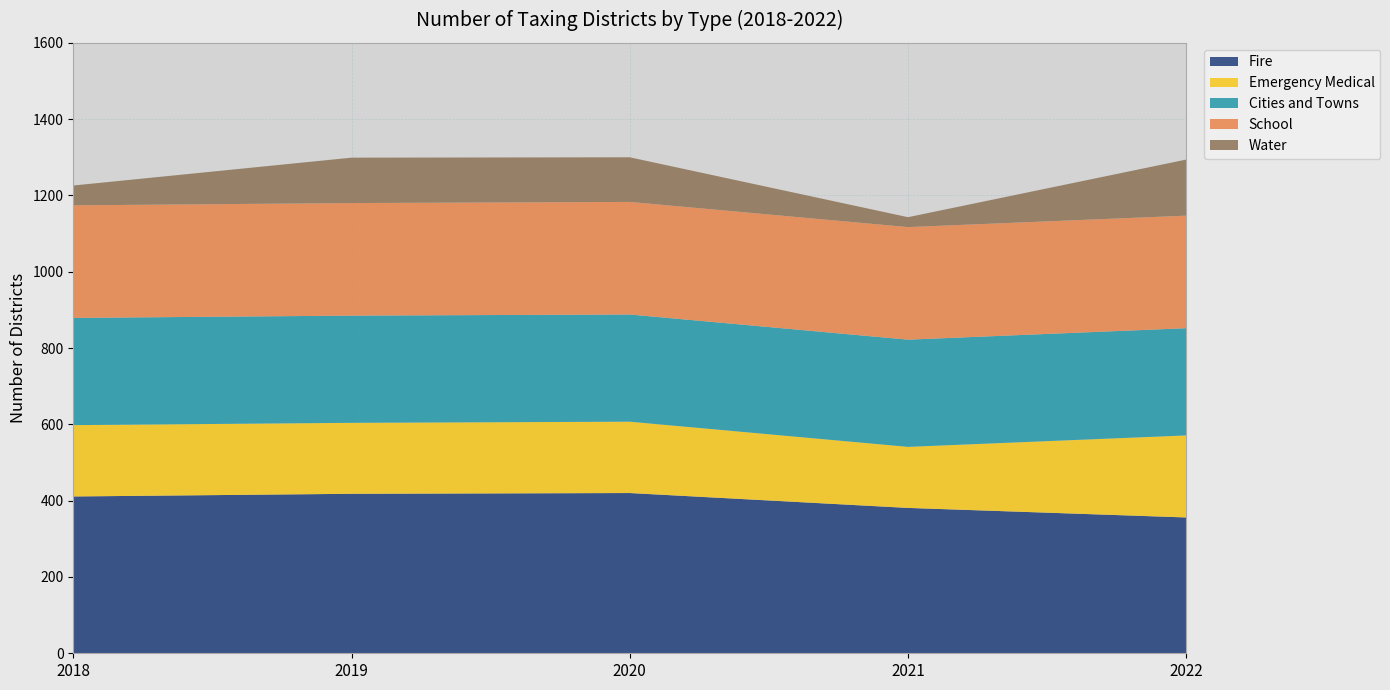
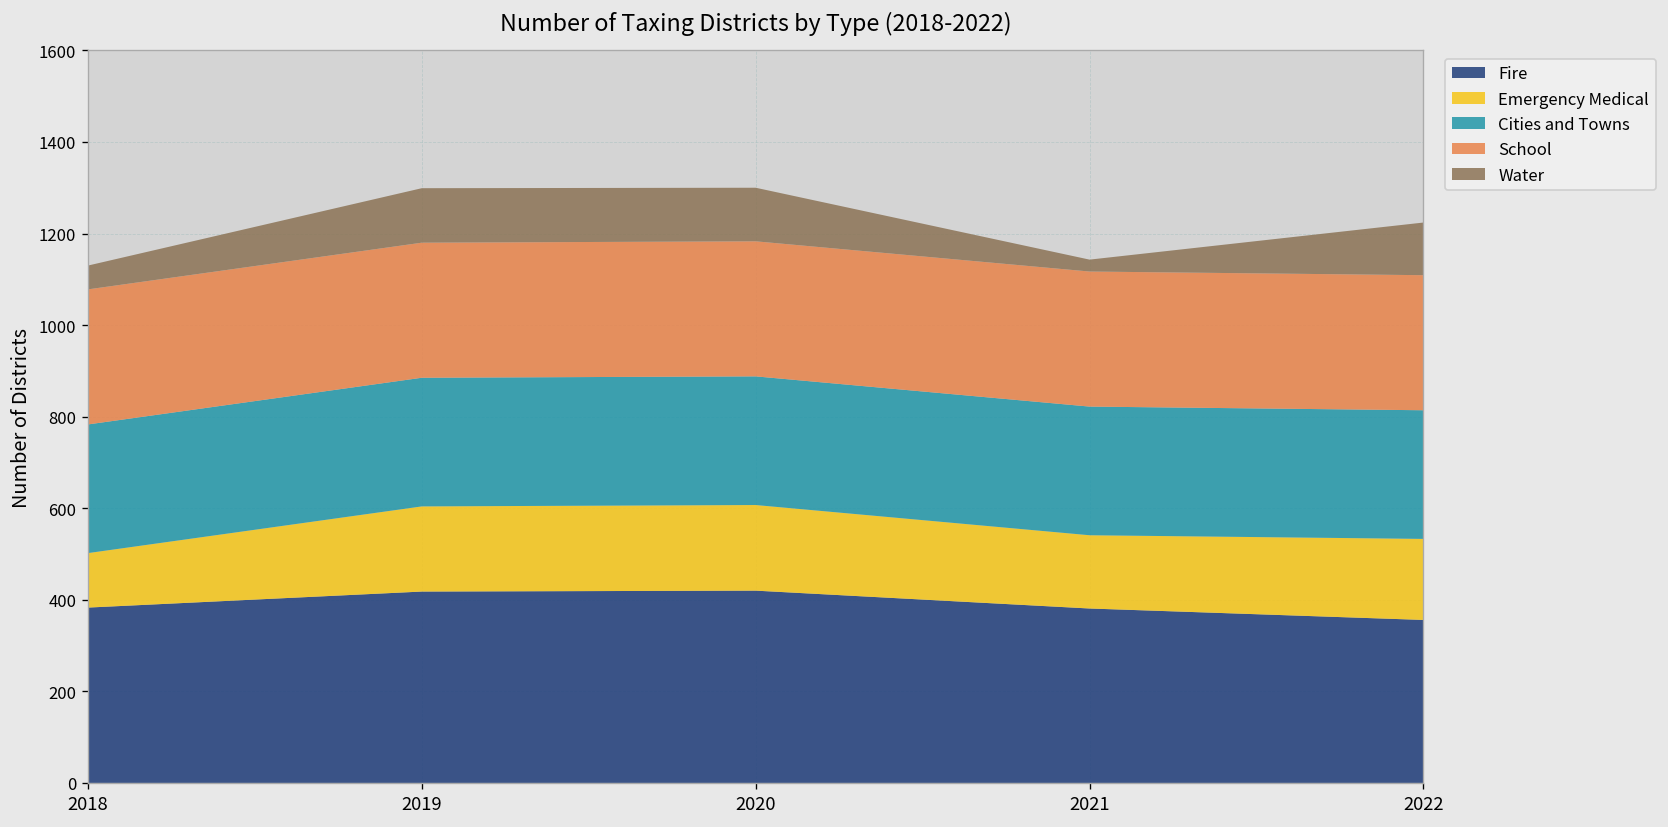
Fire, 2018: 410 -> 380
Emergency Medical, 2018: 190 -> 120
Emergency Medical, 2022: 220 -> 180
Water, 2022: 150 -> 120
